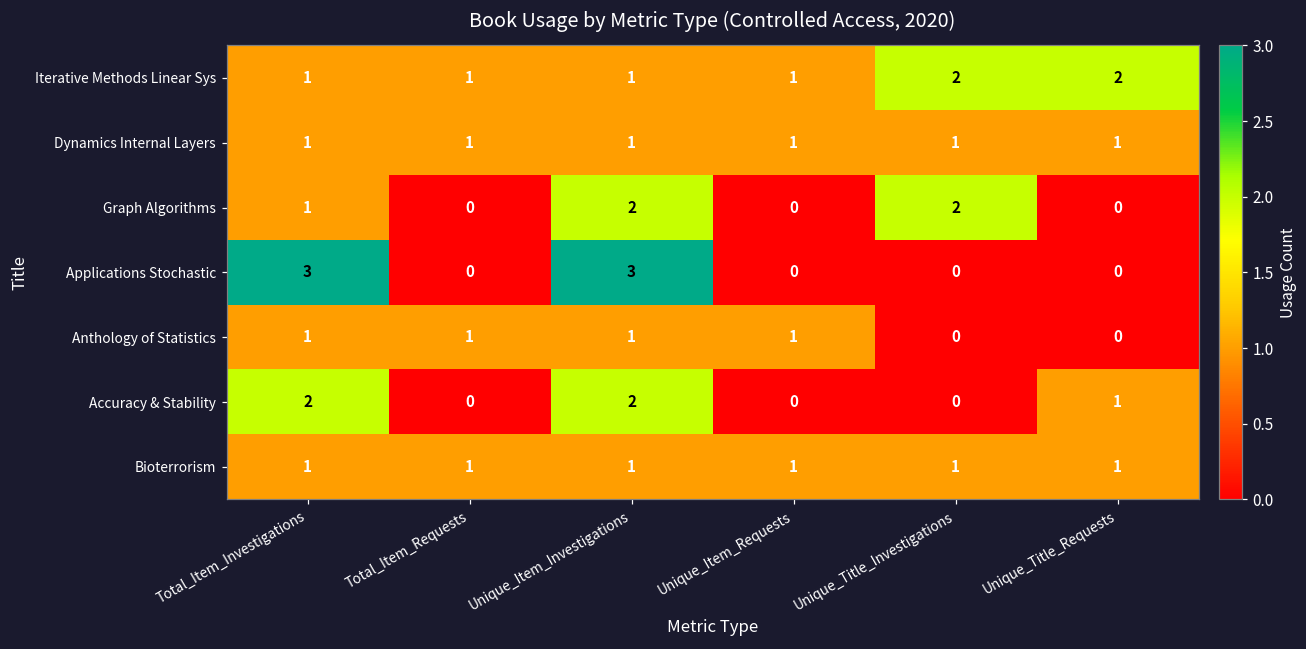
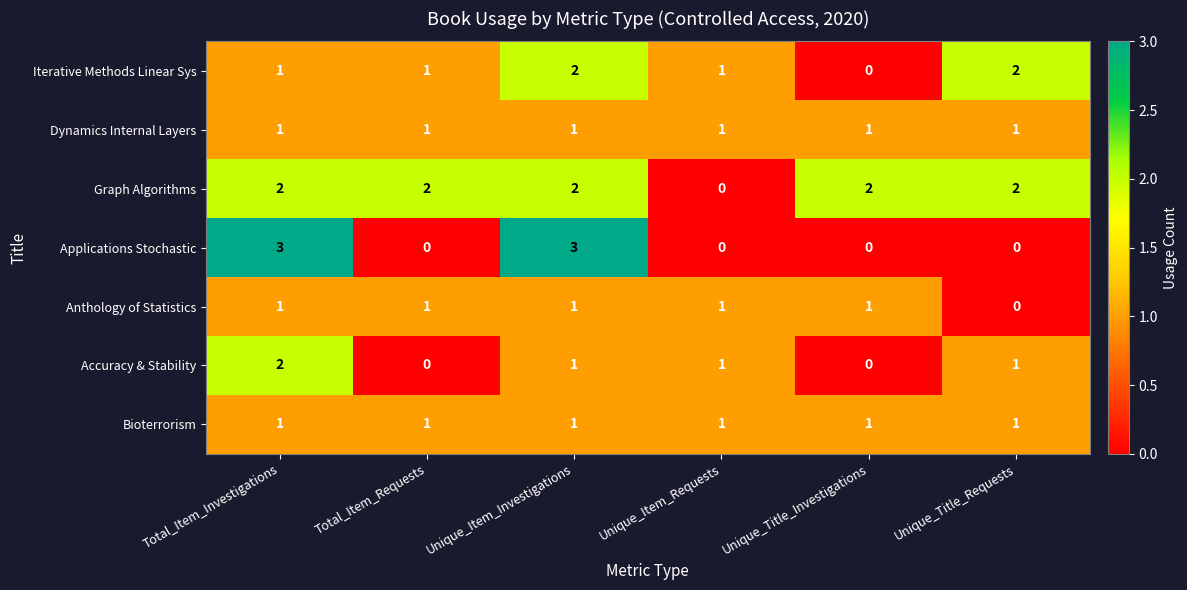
Iterative Methods Linear Sys, Unique_Item_Investigations: 1 -> 2
Iterative Methods Linear Sys, Unique_Title_Investigations: 2 -> 0
Graph Algorithms, Total_Item_Investigations: 1 -> 2
Graph Algorithms, Total_Item_Requests: 0 -> 2
Graph Algorithms, Unique_Title_Requests: 0 -> 2
Anthology of Statistics, Unique_Title_Investigations: 0 -> 1
Accuracy & Stability, Unique_Item_Investigations: 2 -> 1
Accuracy & Stability, Unique_Item_Requests: 0 -> 1
